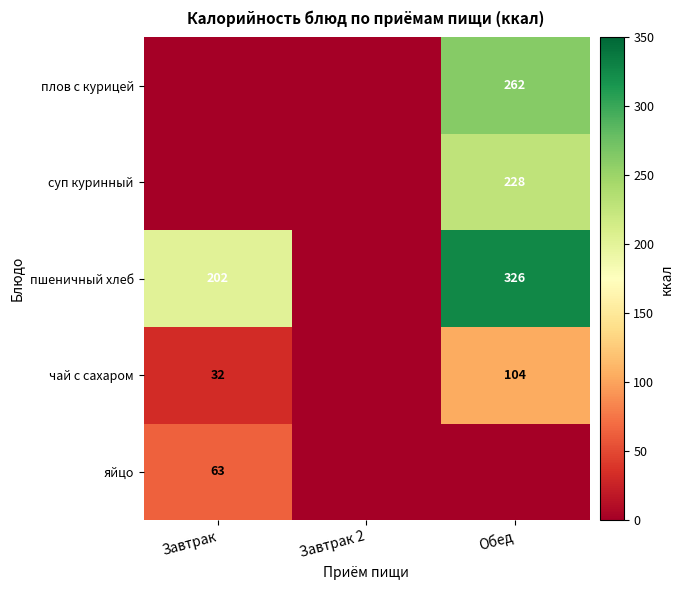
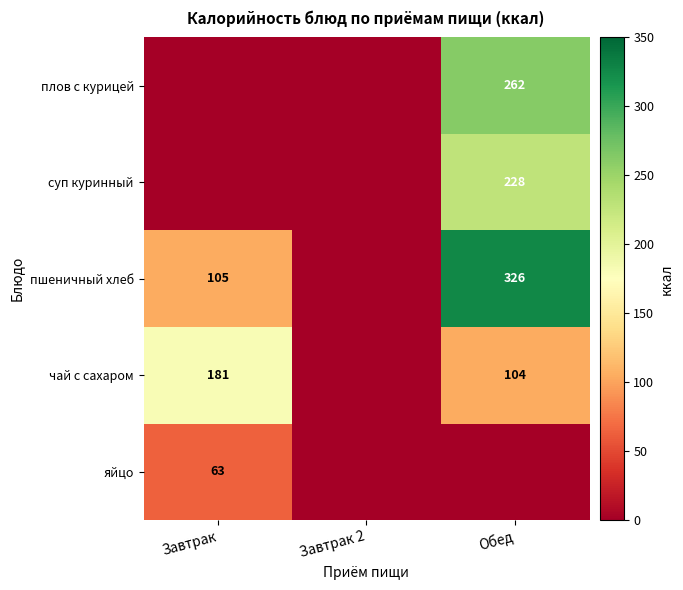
пшеничный хлеб, Завтрак: 202 -> 105
чай с сахаром, Завтрак: 32 -> 181
